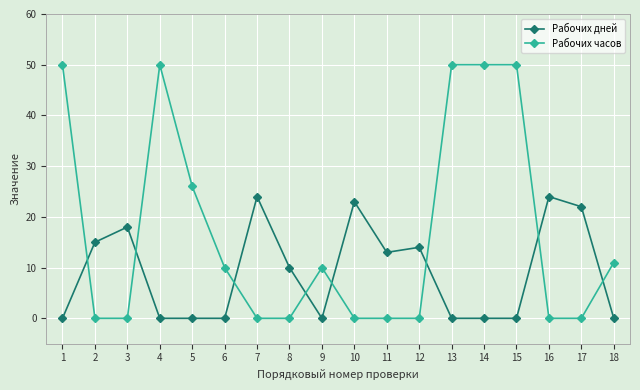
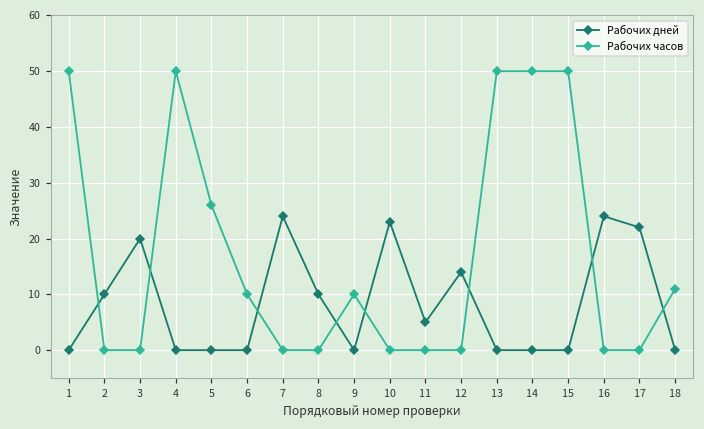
Рабочих дней, 2: 15 -> 10
Рабочих дней, 3: 18 -> 20
Рабочих дней, 11: 13 -> 5
